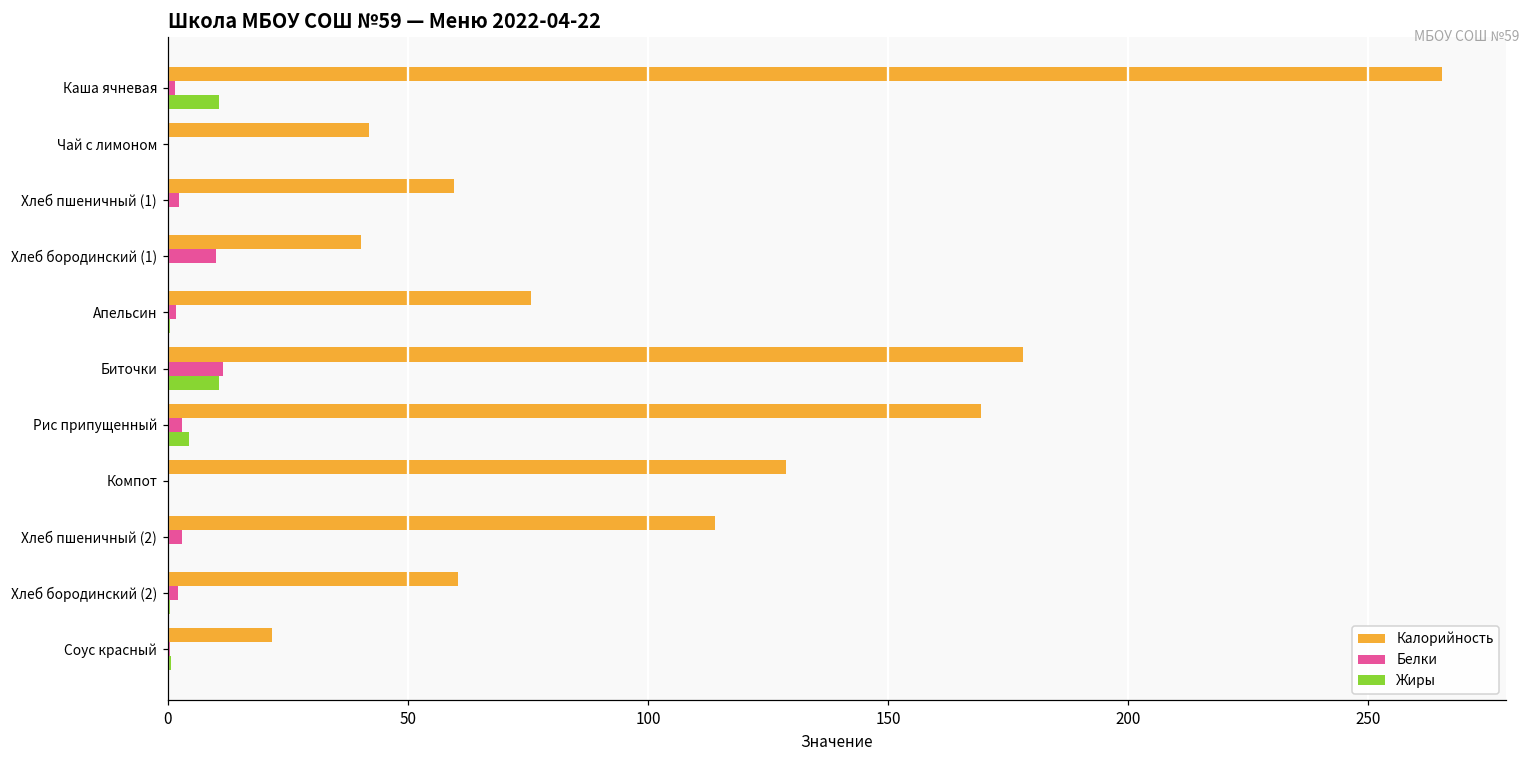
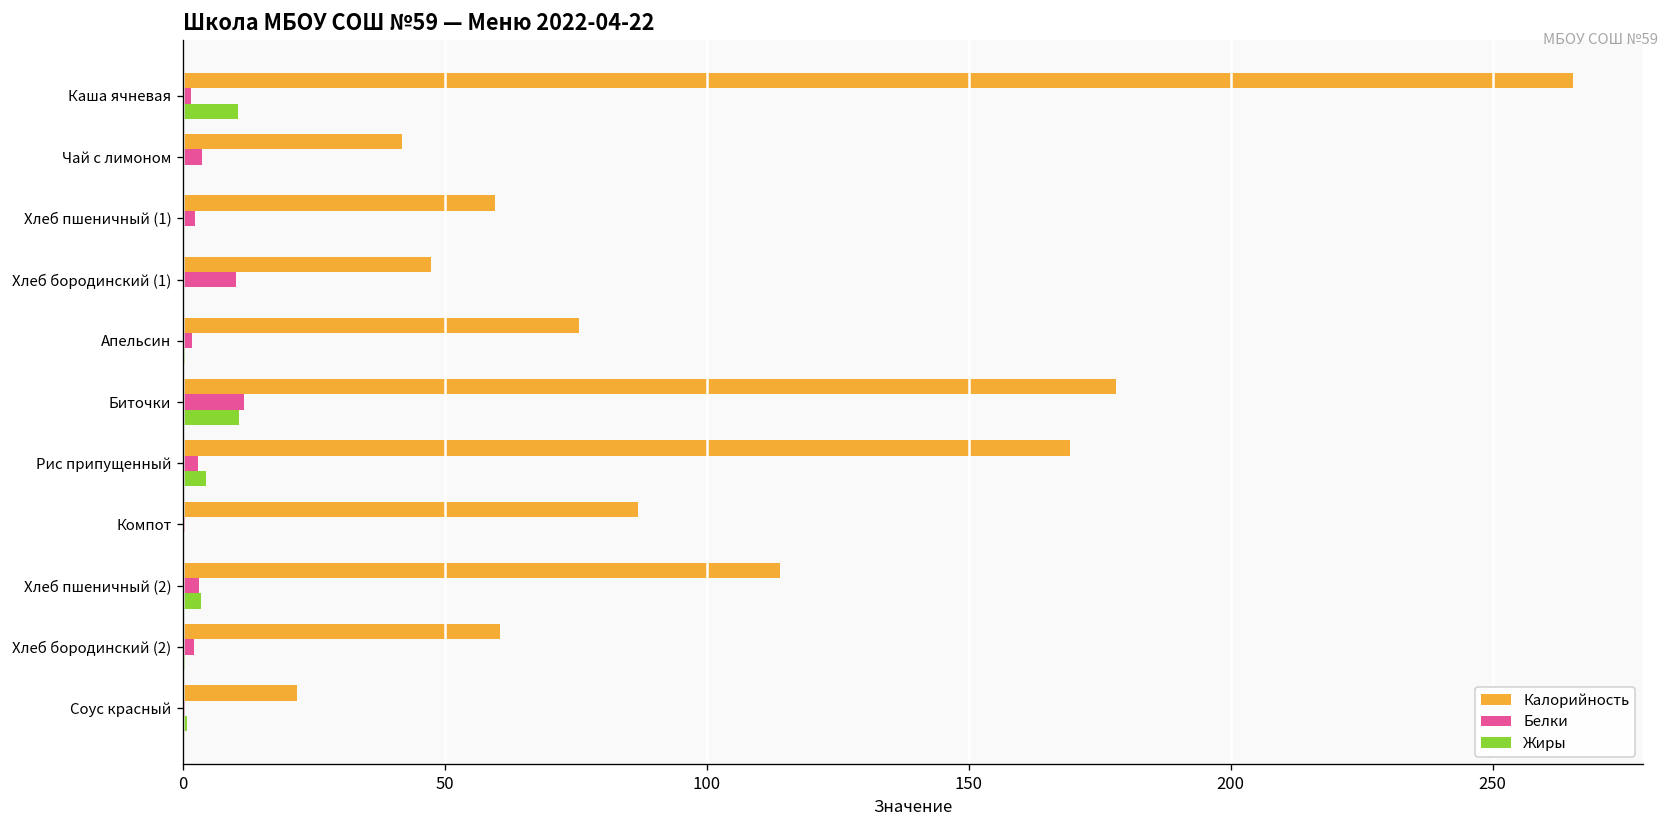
Белки, Чай с лимоном: 0 -> 4
Калорийность, Хлеб бородинский (1): 40 -> 47
Калорийность, Компот: 129 -> 87
Жиры, Хлеб пшеничный (2): 0 -> 3
